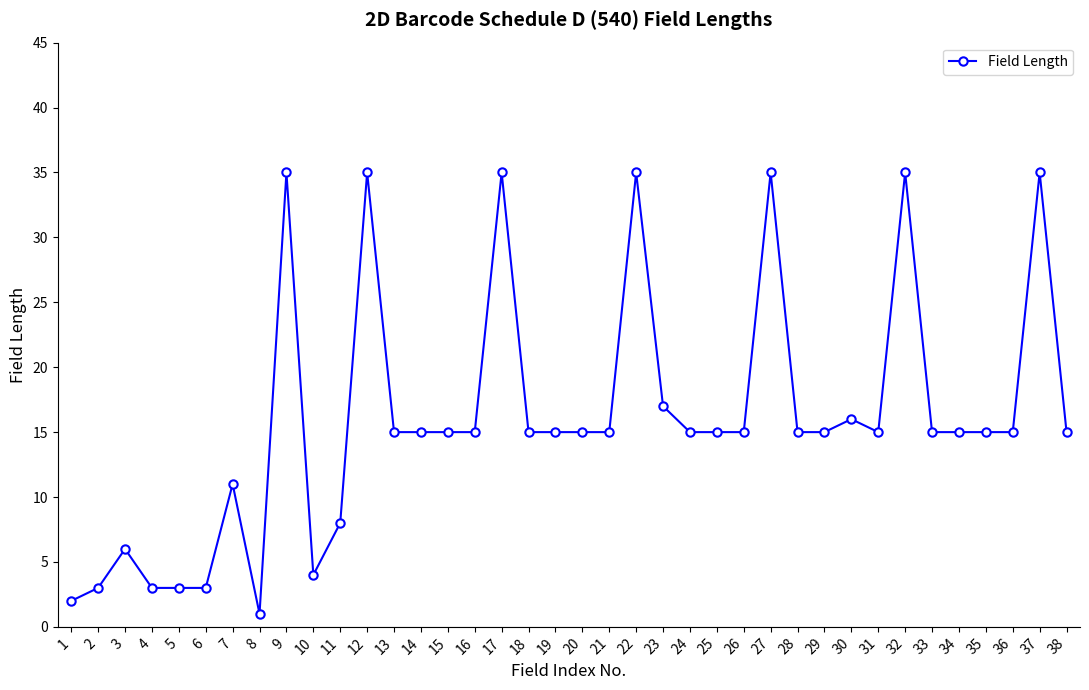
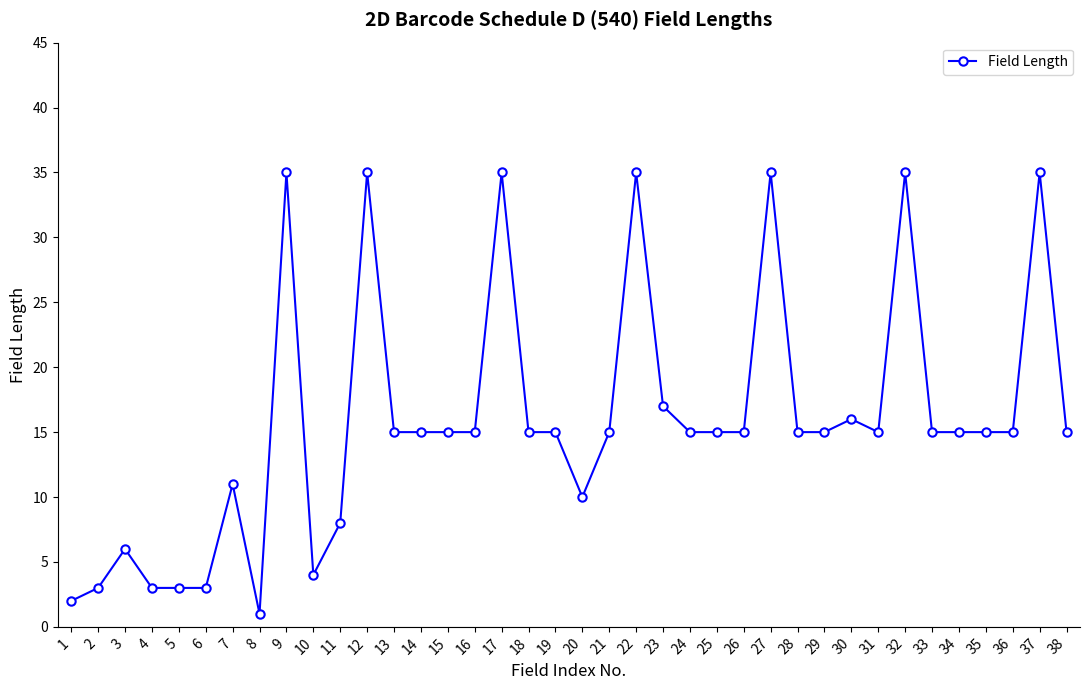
20: 15 -> 10
